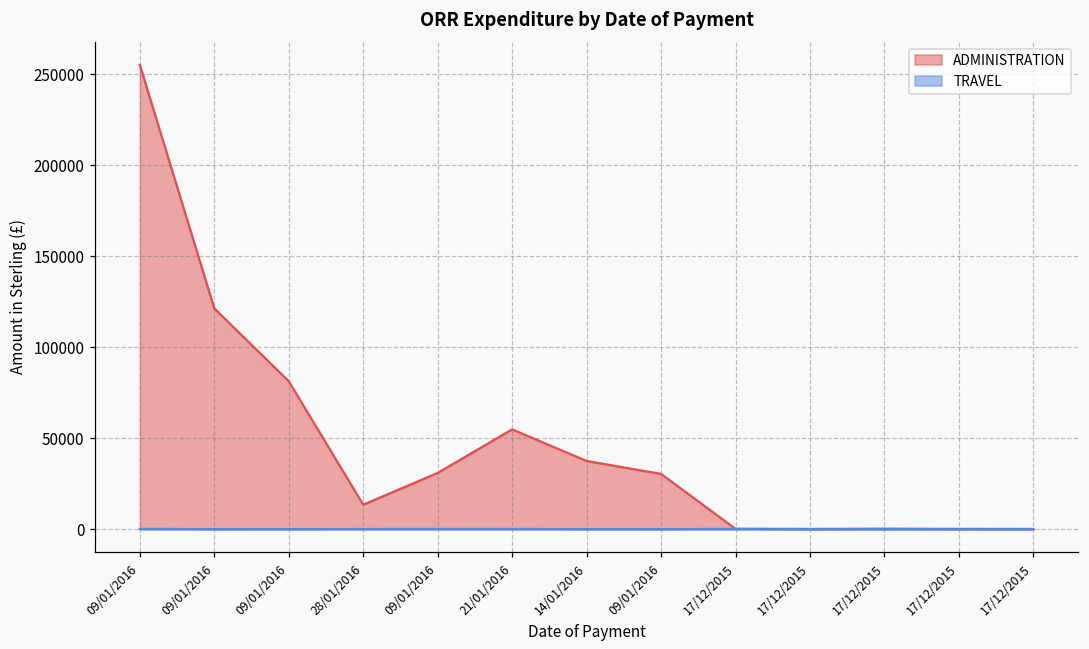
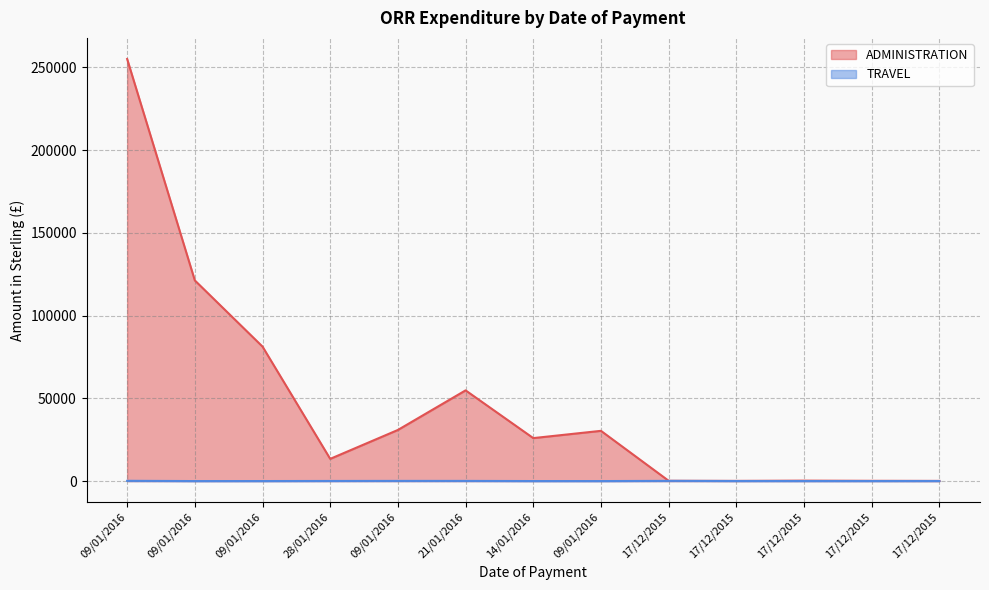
ADMINISTRATION, 14/01/2016: 37000 -> 26000
